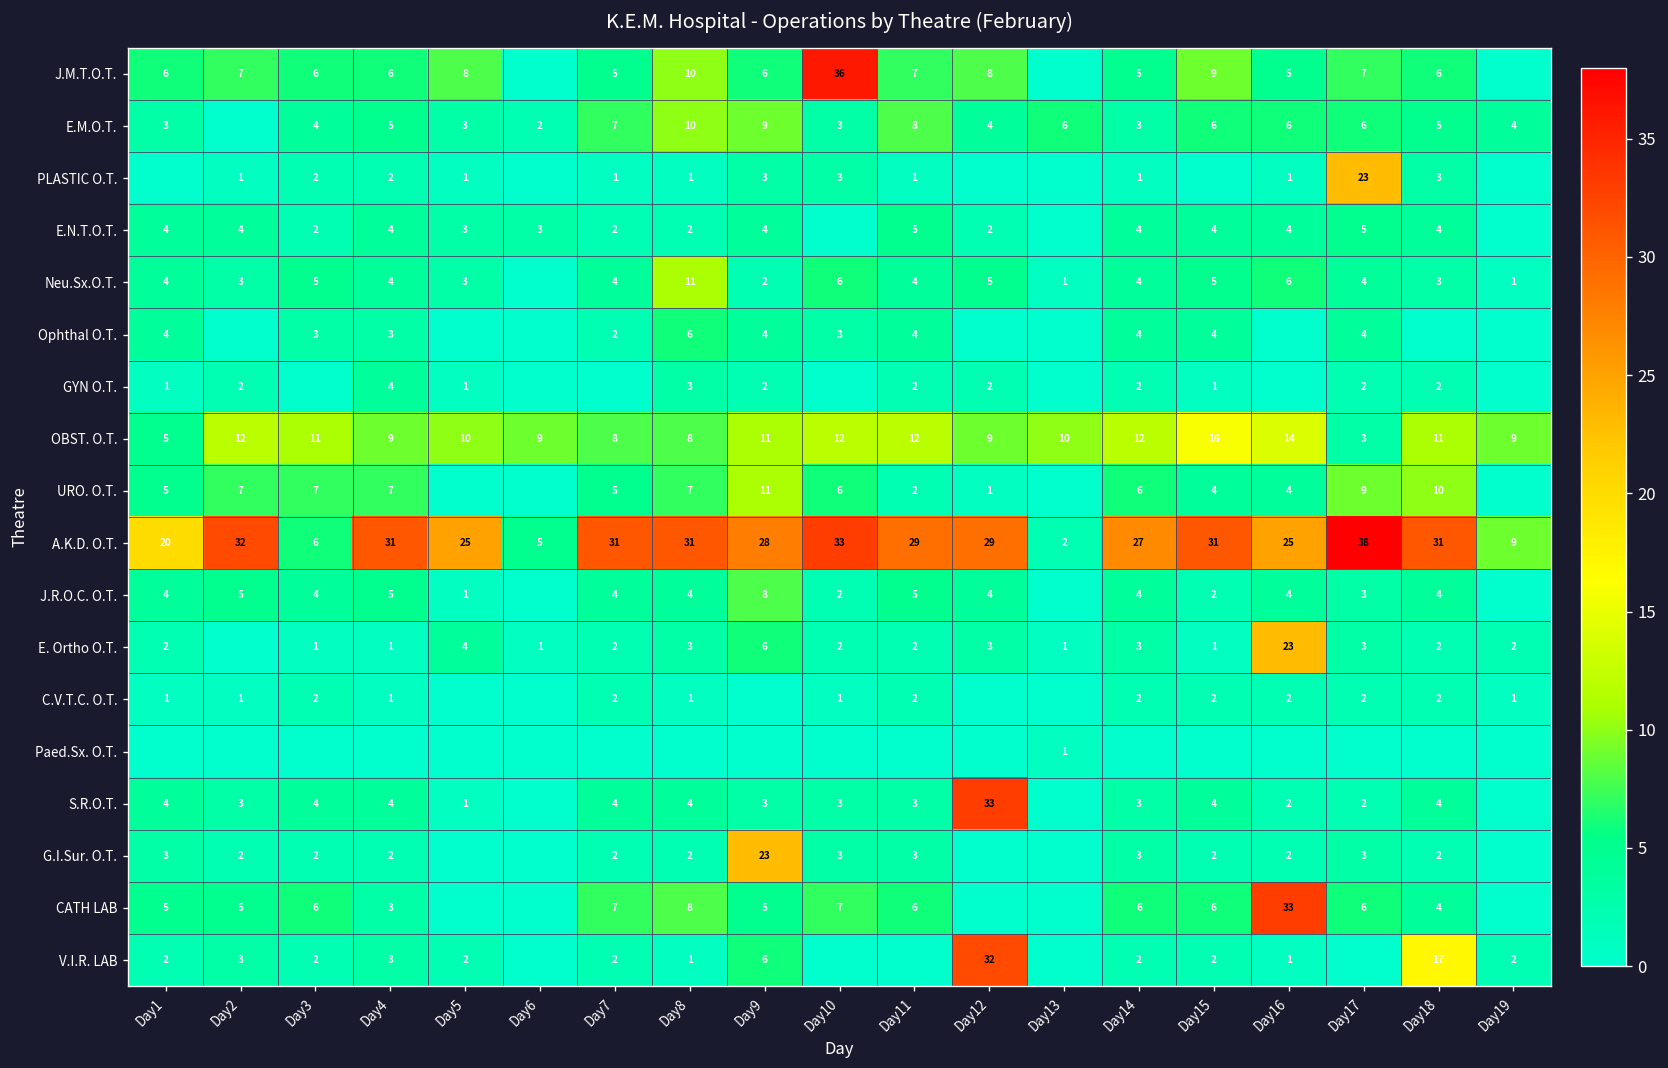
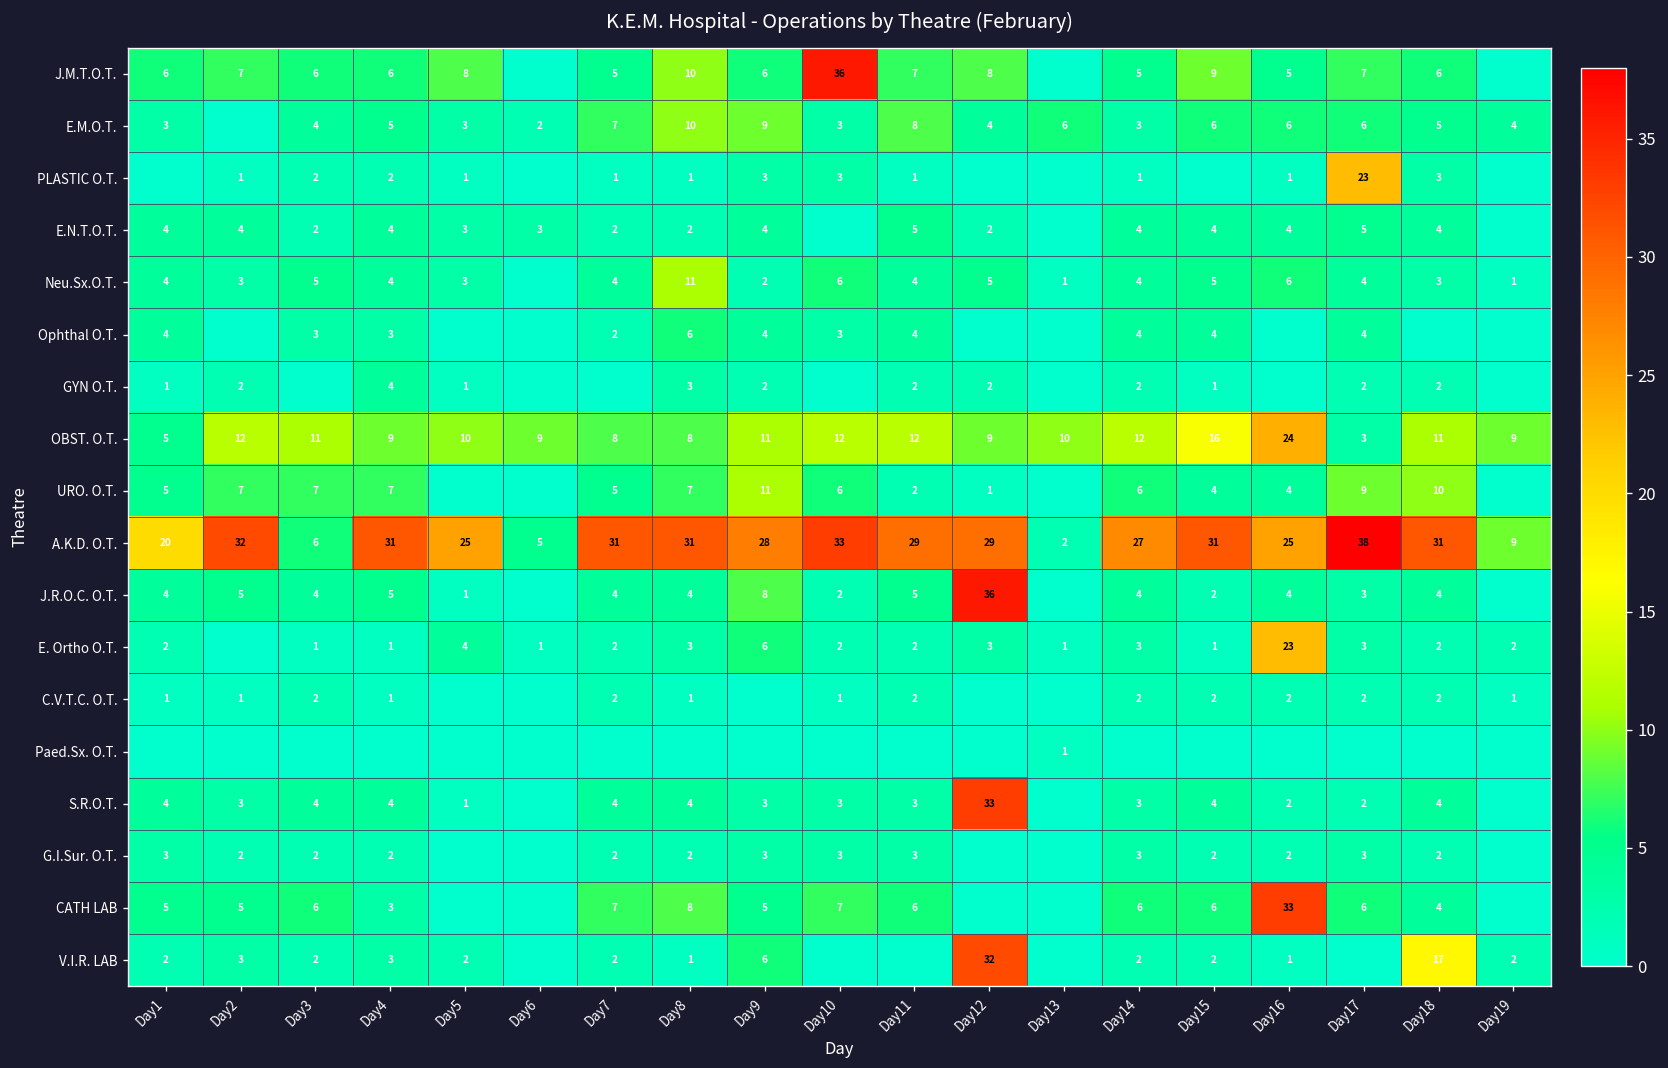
OBST. O.T., Day16: 14 -> 24
J.R.O.C. O.T., Day12: 4 -> 36
G.I.Sur. O.T., Day9: 23 -> 3
